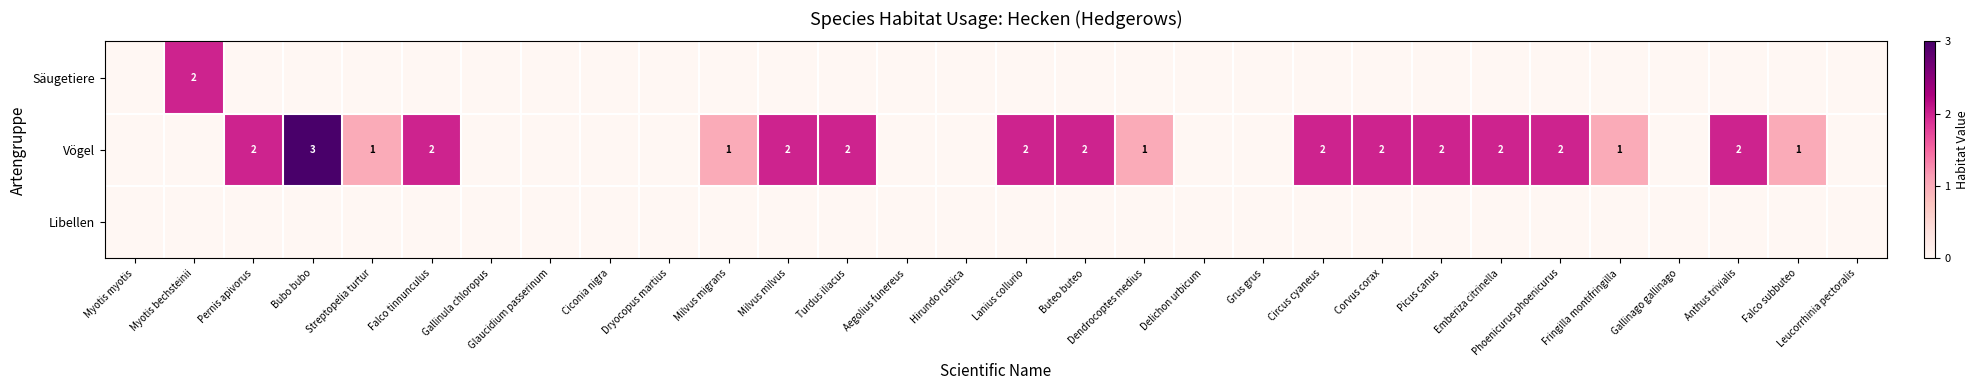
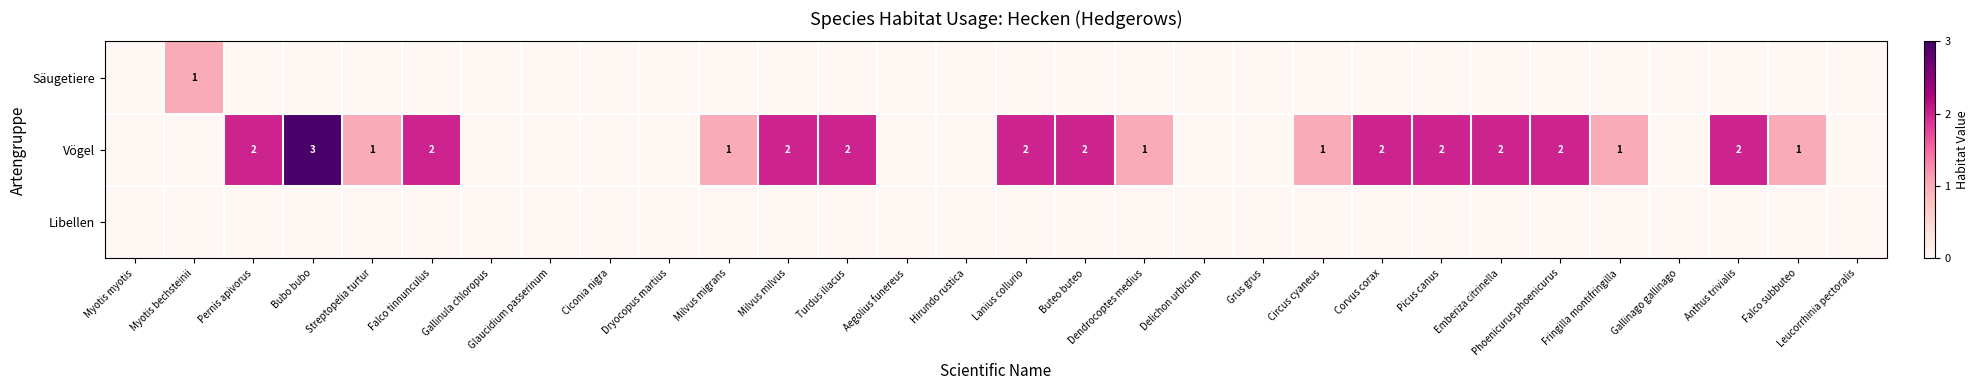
Säugetiere, Myotis bechsteinii: 2 -> 1
Vögel, Circus cyaneus: 2 -> 1
